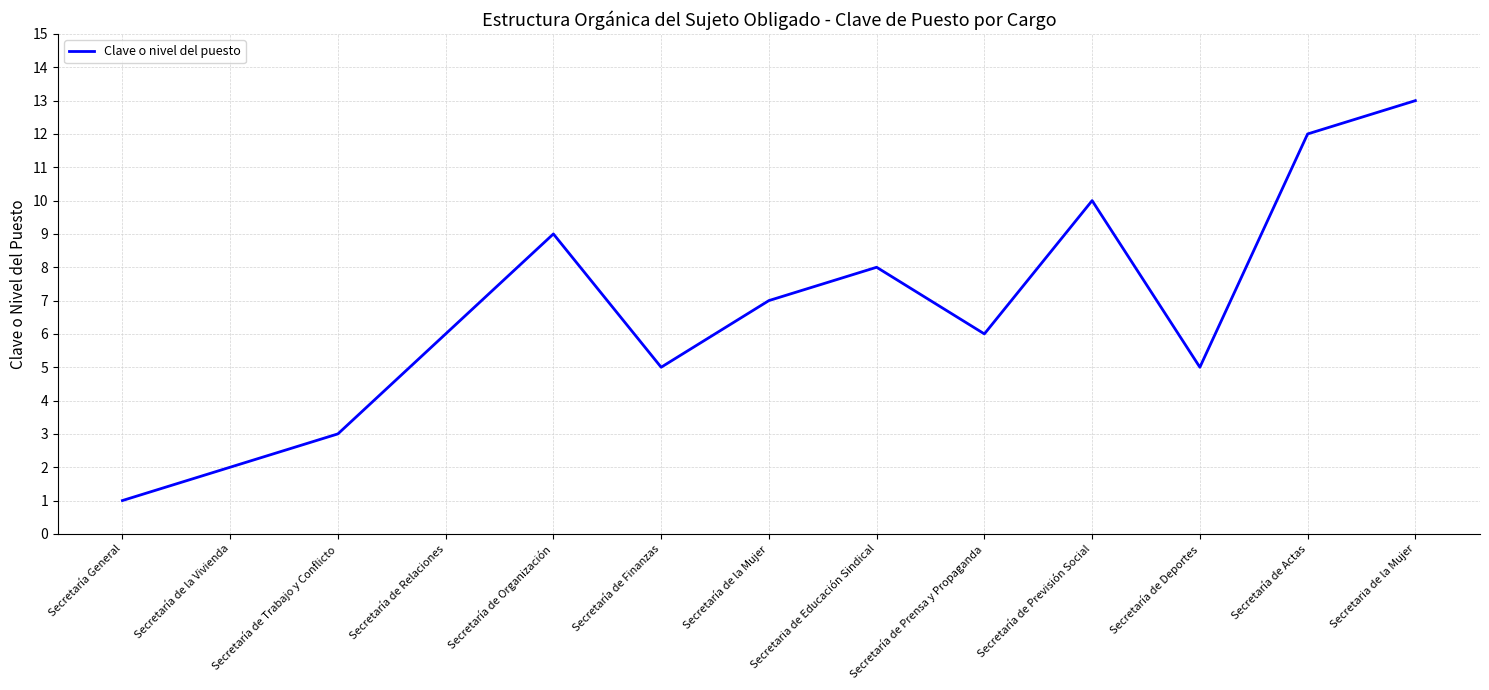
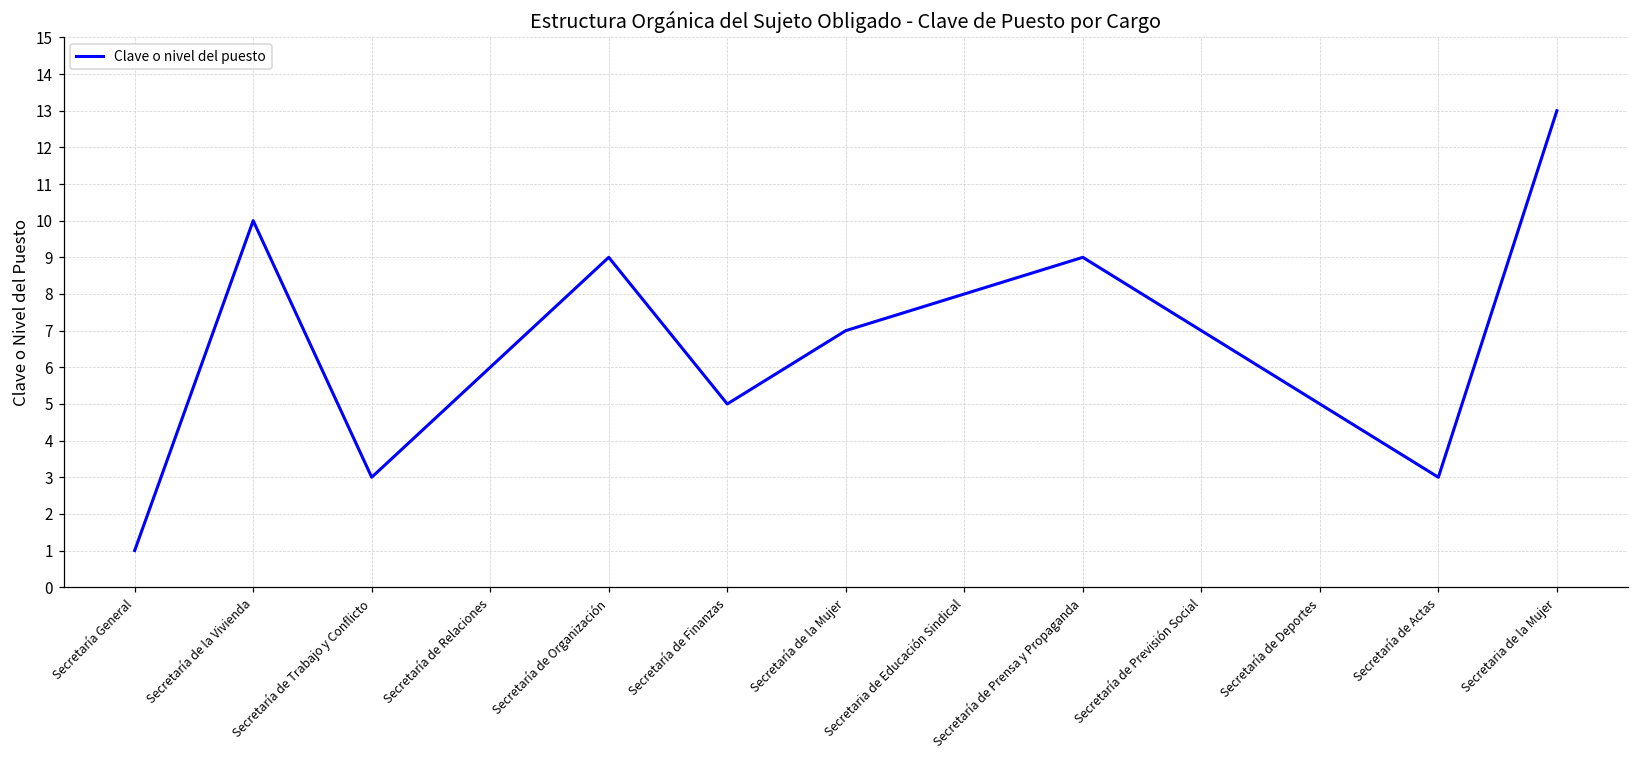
Secretaría de la Vivienda: 2 -> 10
Secretaría de Prensa y Propaganda: 6 -> 9
Secretaría de Previsión Social: 10 -> 7
Secretaría de Actas: 12 -> 3
